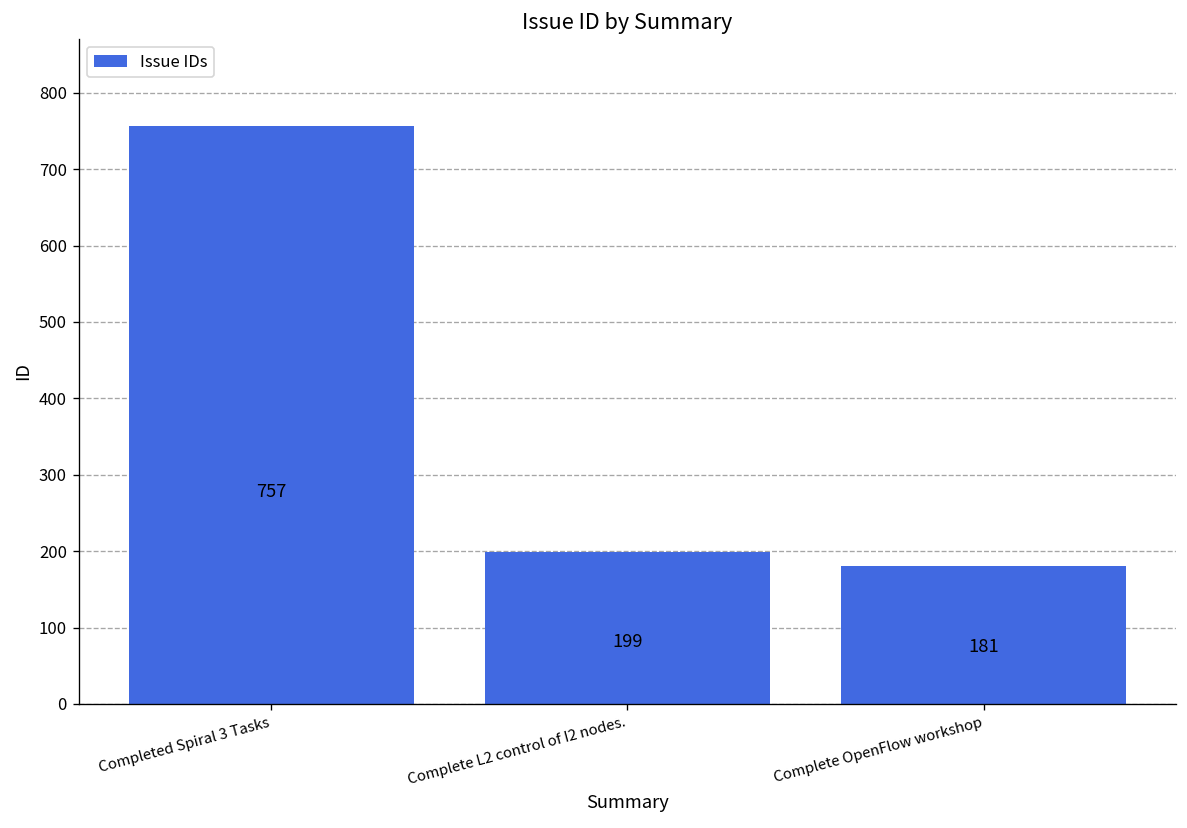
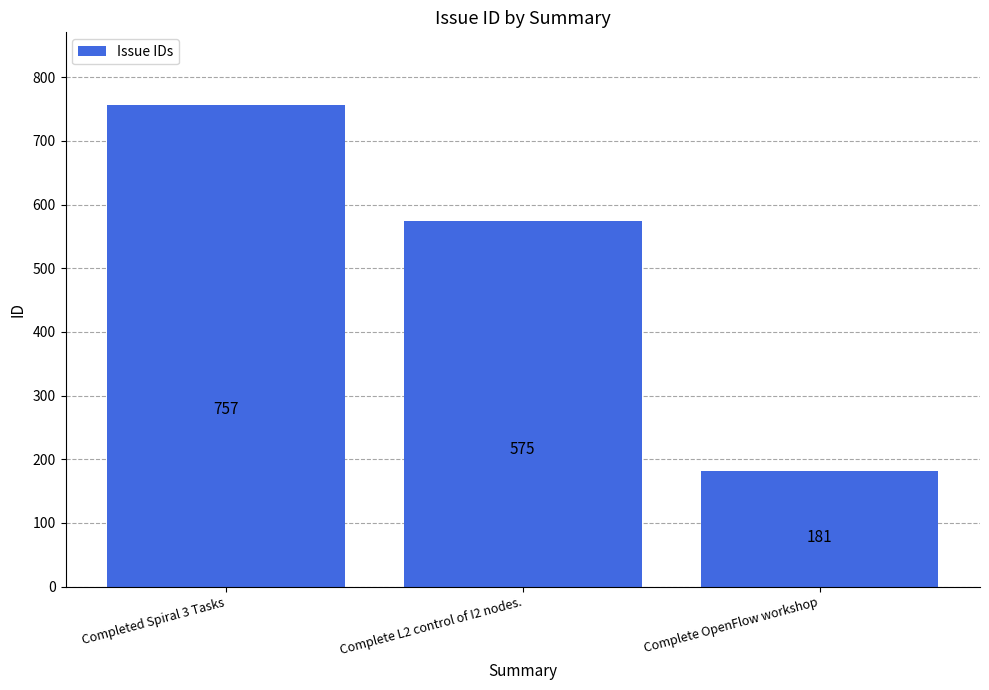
Complete L2 control of I2 nodes.: 199 -> 575
